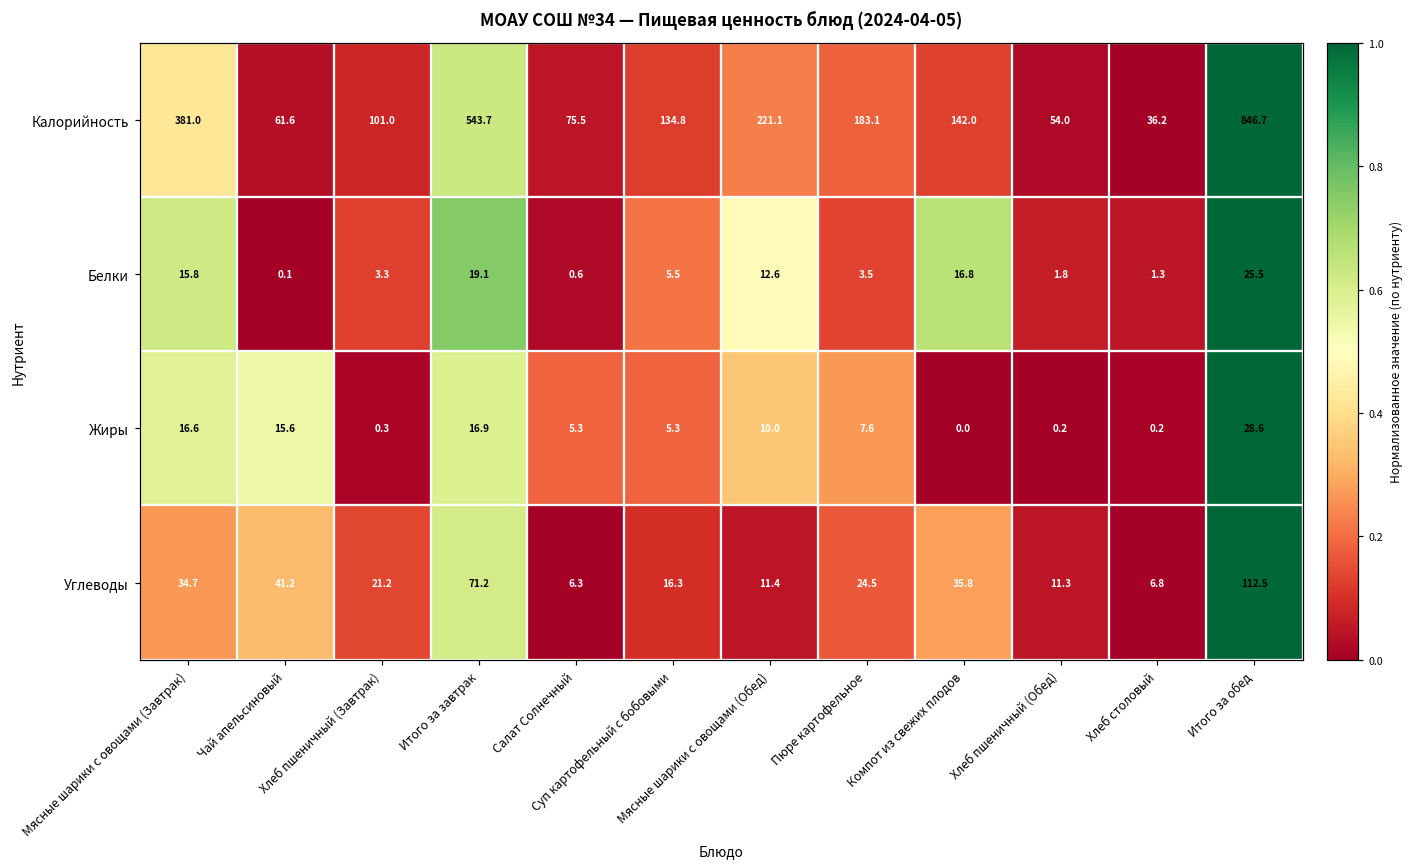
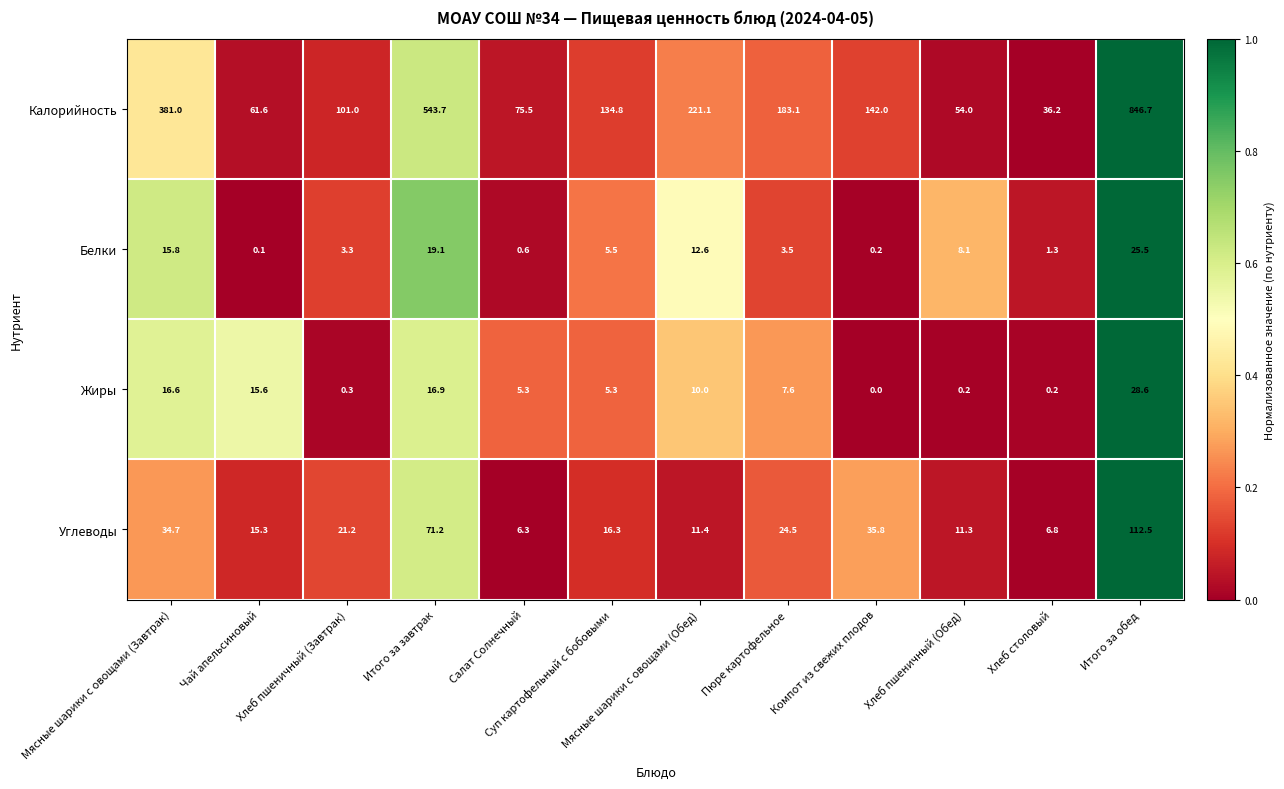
Белки, Компот из свежих плодов: 16.8 -> 0.2
Белки, Хлеб пшеничный (Обед): 1.8 -> 8.1
Углеводы, Чай апельсиновый: 41.2 -> 15.3
